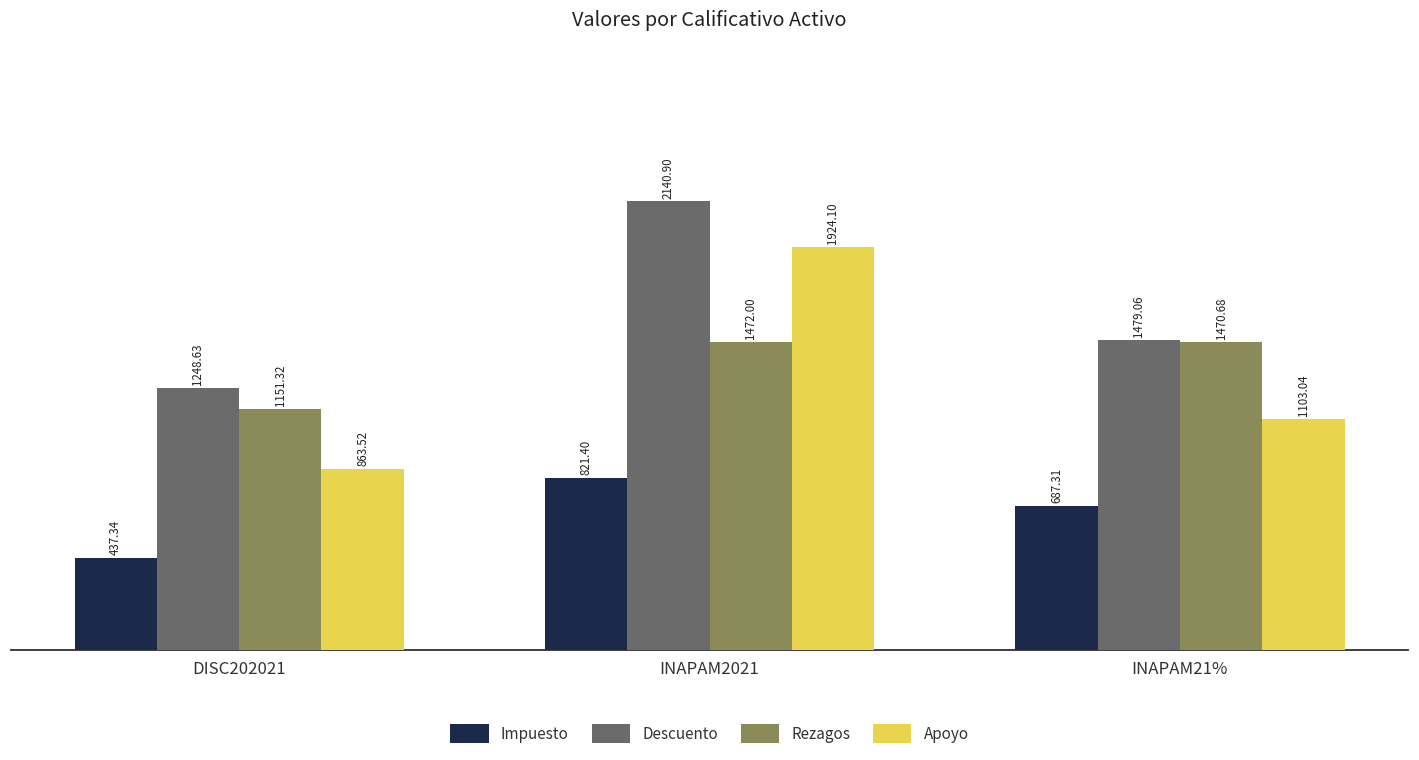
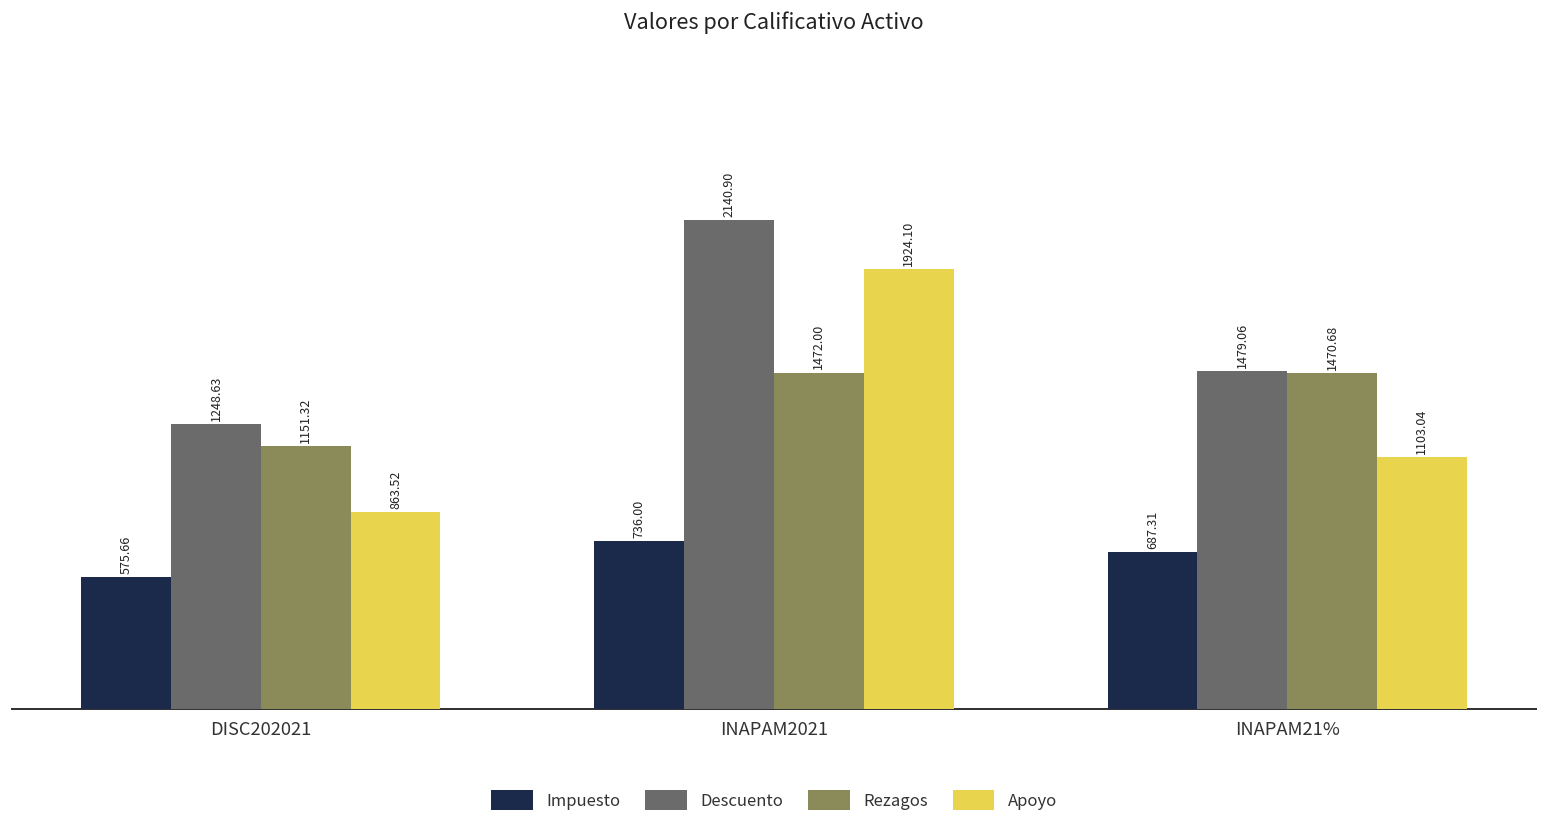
Impuesto, DISC202021: 437.34 -> 575.66
Impuesto, INAPAM2021: 821.40 -> 736.00
